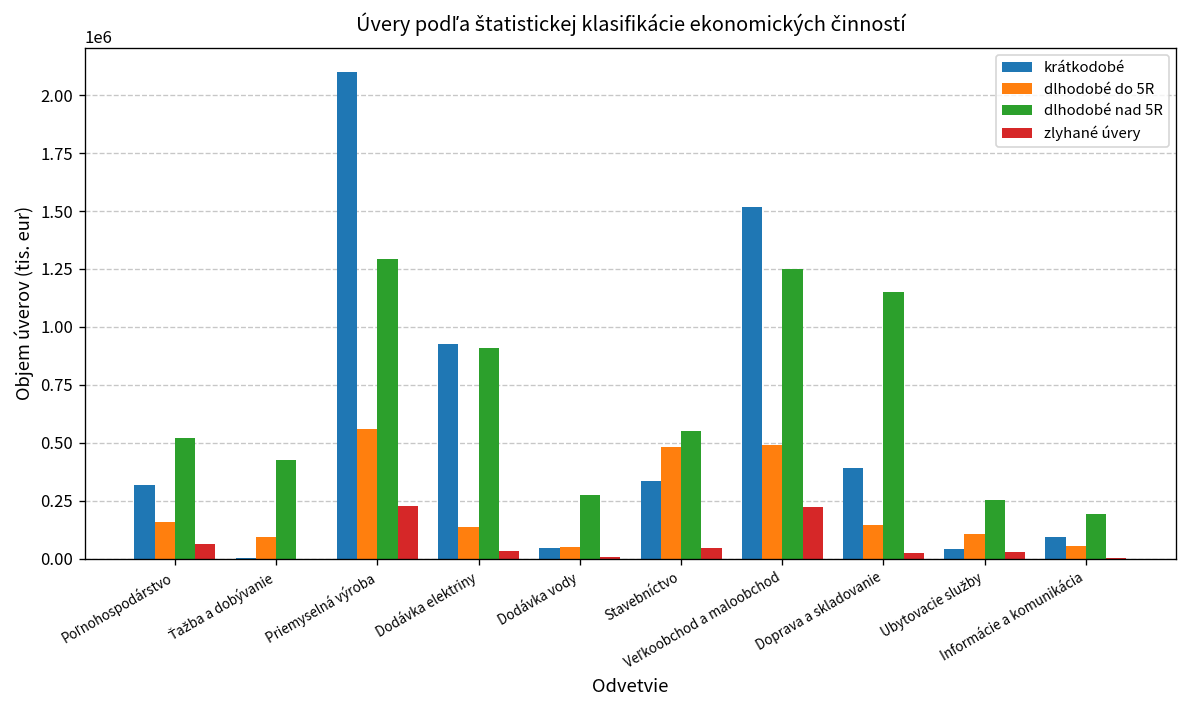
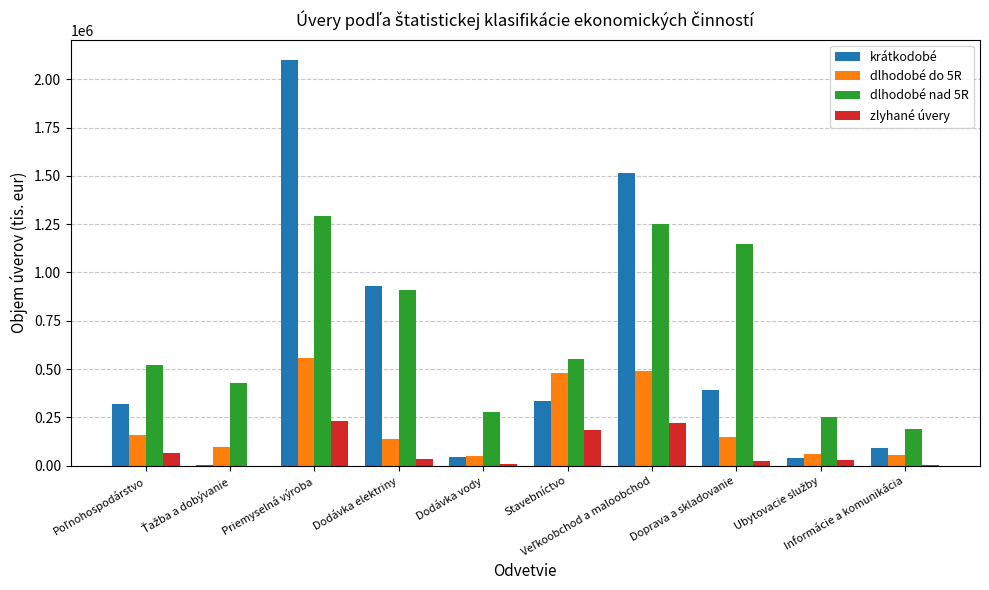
zlyhané úvery, Stavebníctvo: 50000 -> 180000
dlhodobé do 5R, Ubytovacie služby: 110000 -> 60000
